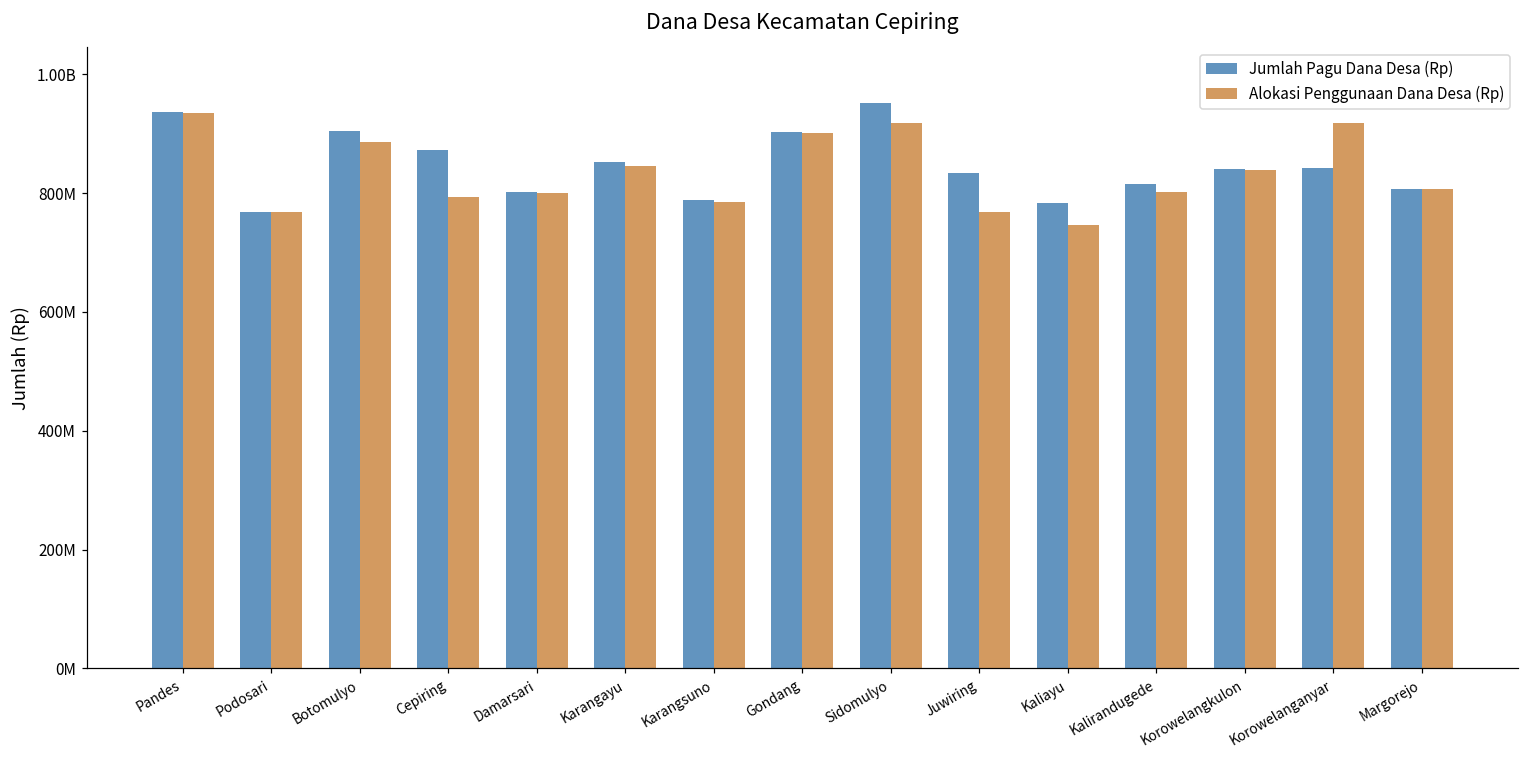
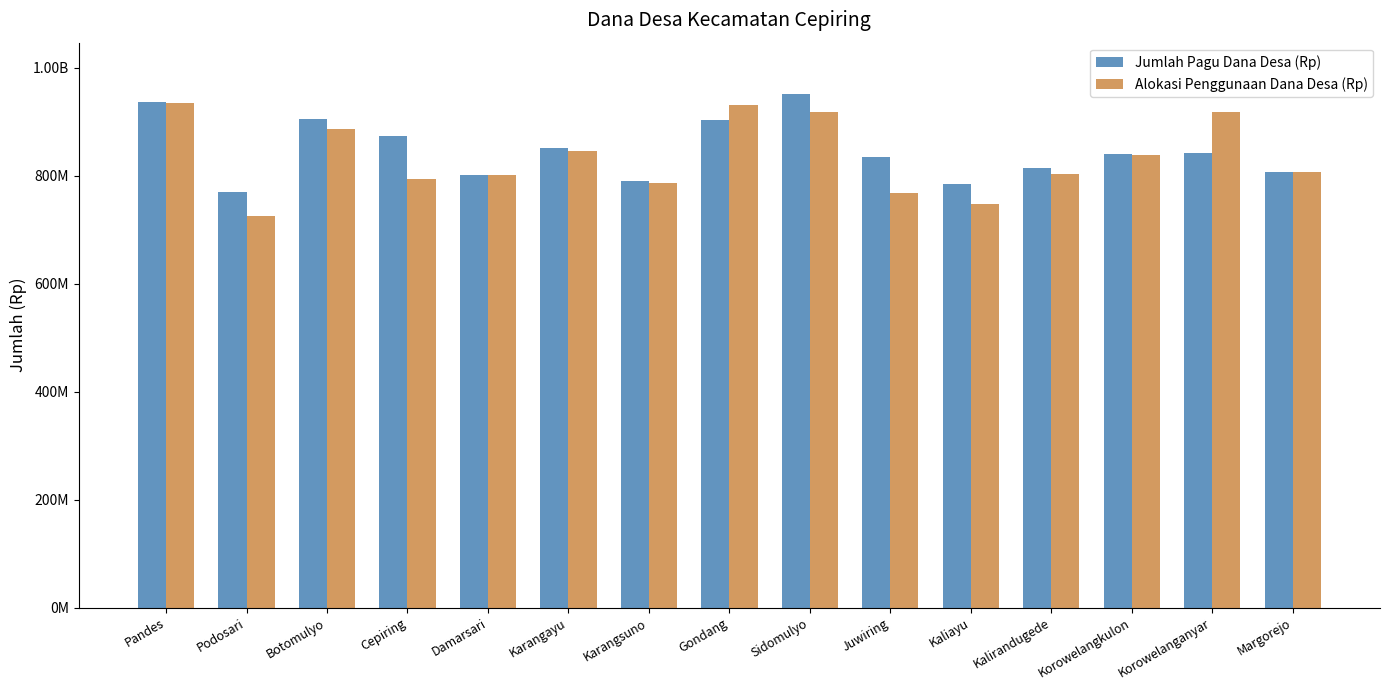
Alokasi Penggunaan Dana Desa (Rp), Podosari: 770000000 -> 730000000
Alokasi Penggunaan Dana Desa (Rp), Gondang: 900000000 -> 930000000
